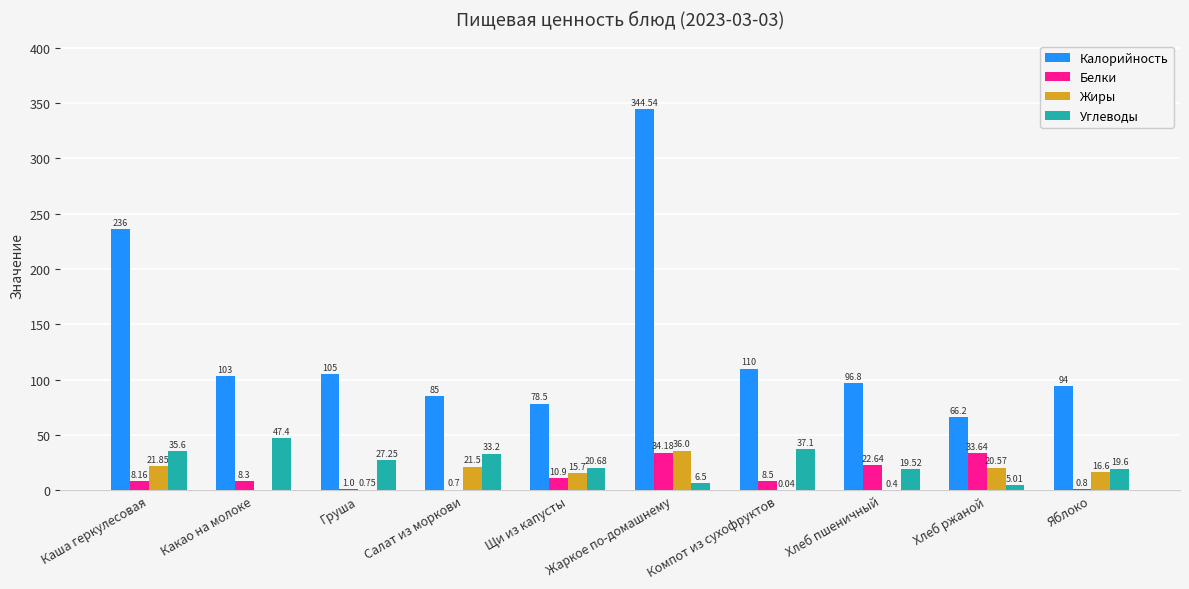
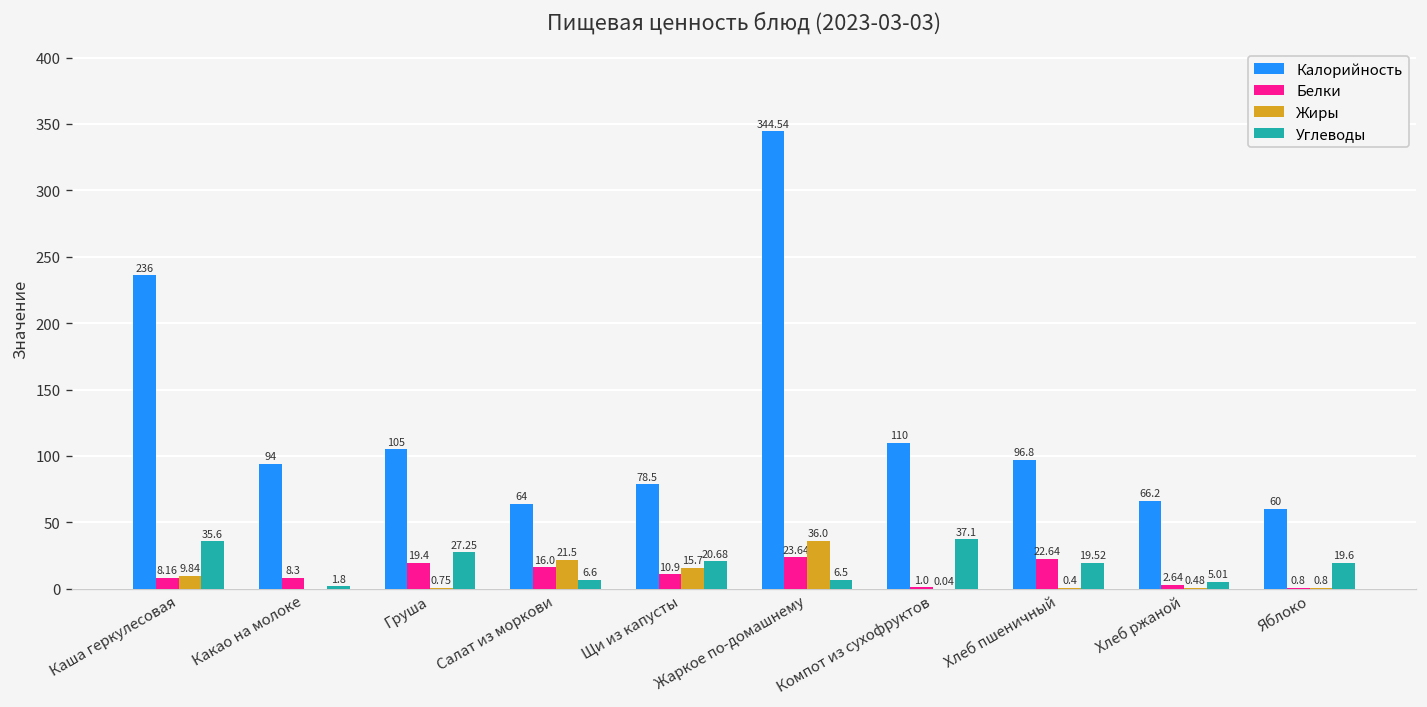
Жиры, Каша геркулесовая: 21.85 -> 9.84
Калорийность, Какао на молоке: 103 -> 94
Углеводы, Какао на молоке: 47.4 -> 1.8
Белки, Груша: 1.0 -> 19.4
Калорийность, Салат из моркови: 85 -> 64
Белки, Салат из моркови: 0.7 -> 16.0
Углеводы, Салат из моркови: 33.2 -> 6.6
Белки, Жаркое по-домашнему: 34.18 -> 23.64
Белки, Компот из сухофруктов: 8.5 -> 1.0
Белки, Хлеб ржаной: 33.64 -> 2.64
Жиры, Хлеб ржаной: 20.57 -> 0.48
Калорийность, Яблоко: 94 -> 60
Жиры, Яблоко: 16.6 -> 0.8
